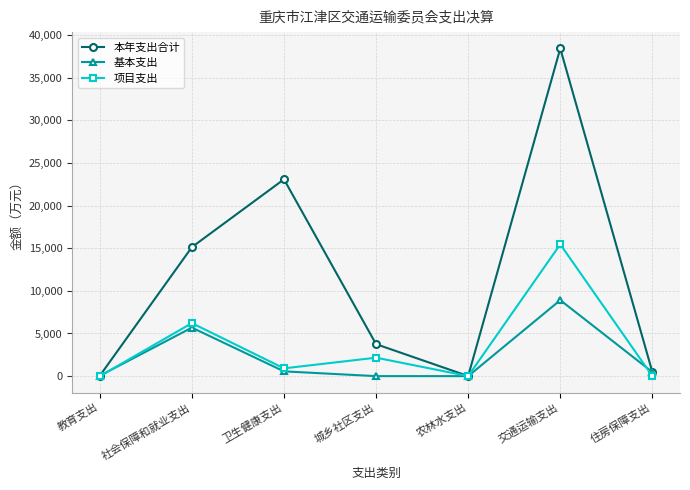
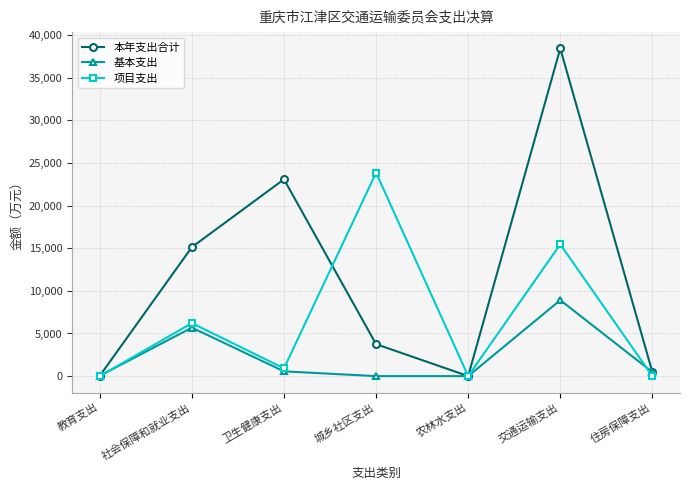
项目支出, 城乡社区支出: 2,000 -> 24,000
